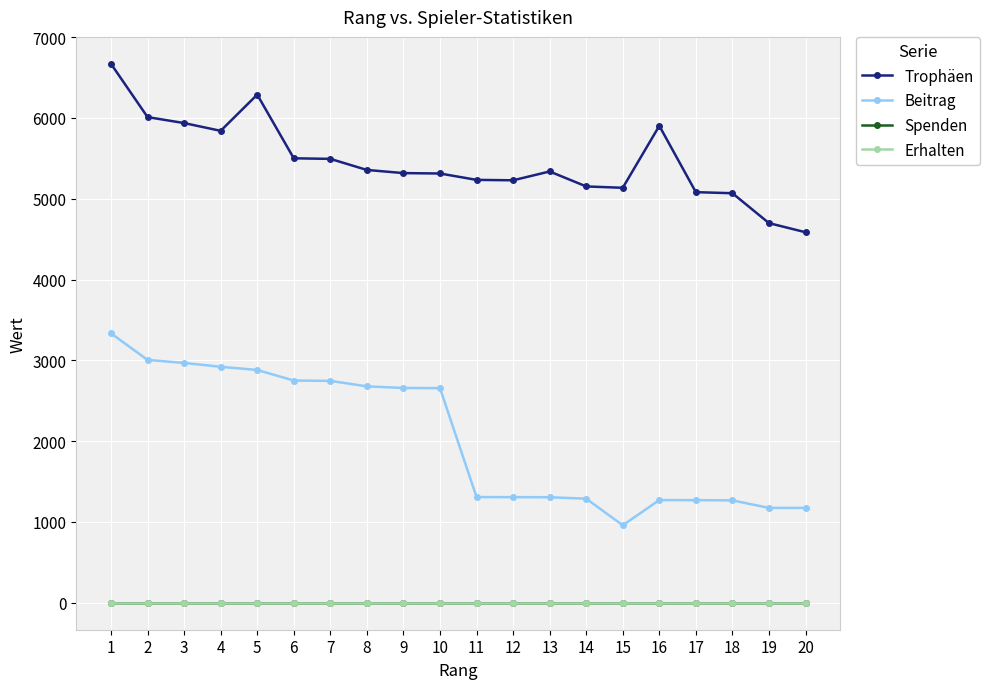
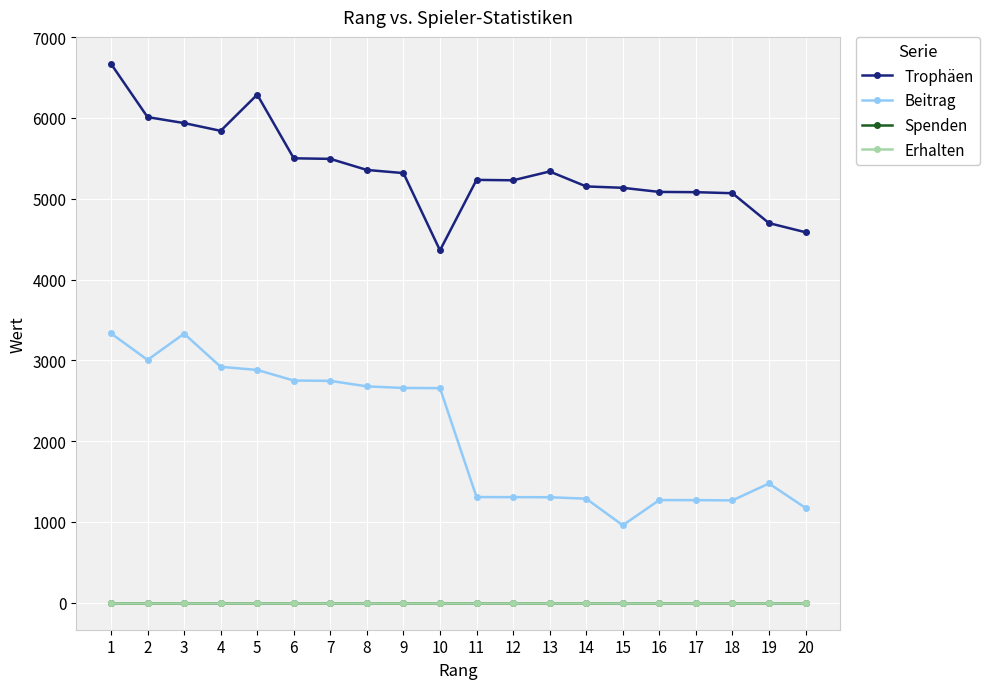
Beitrag, 3: 3000 -> 3300
Trophäen, 10: 5300 -> 4400
Trophäen, 16: 5900 -> 5100
Beitrag, 19: 1200 -> 1500
